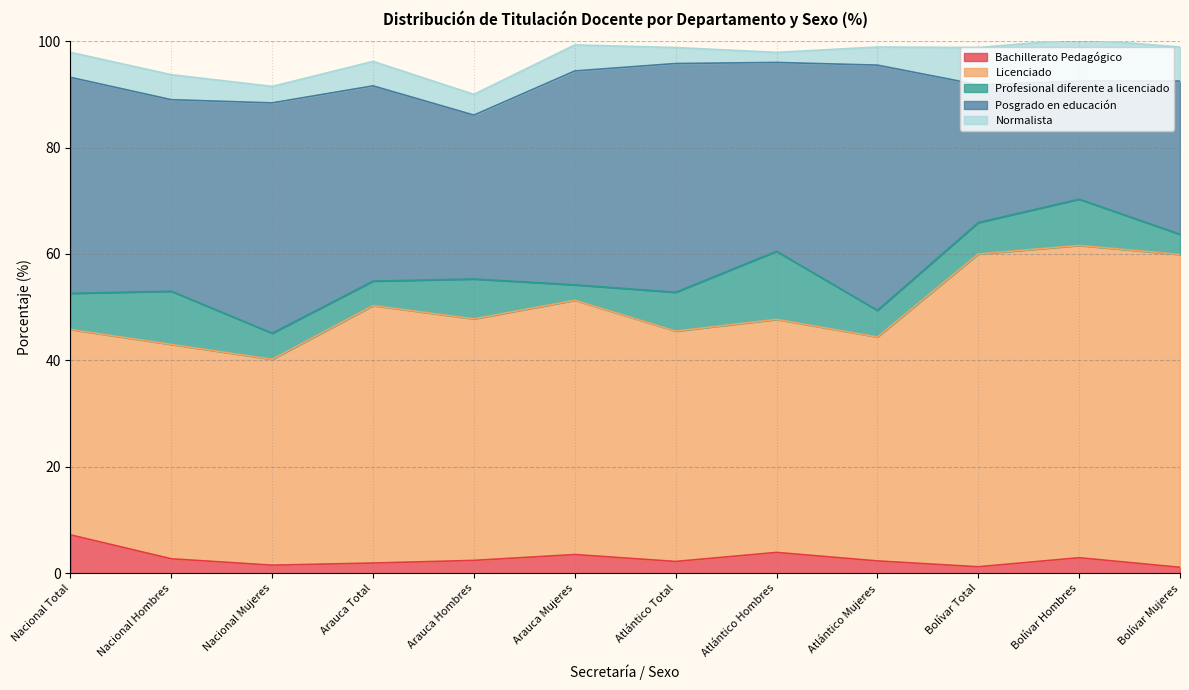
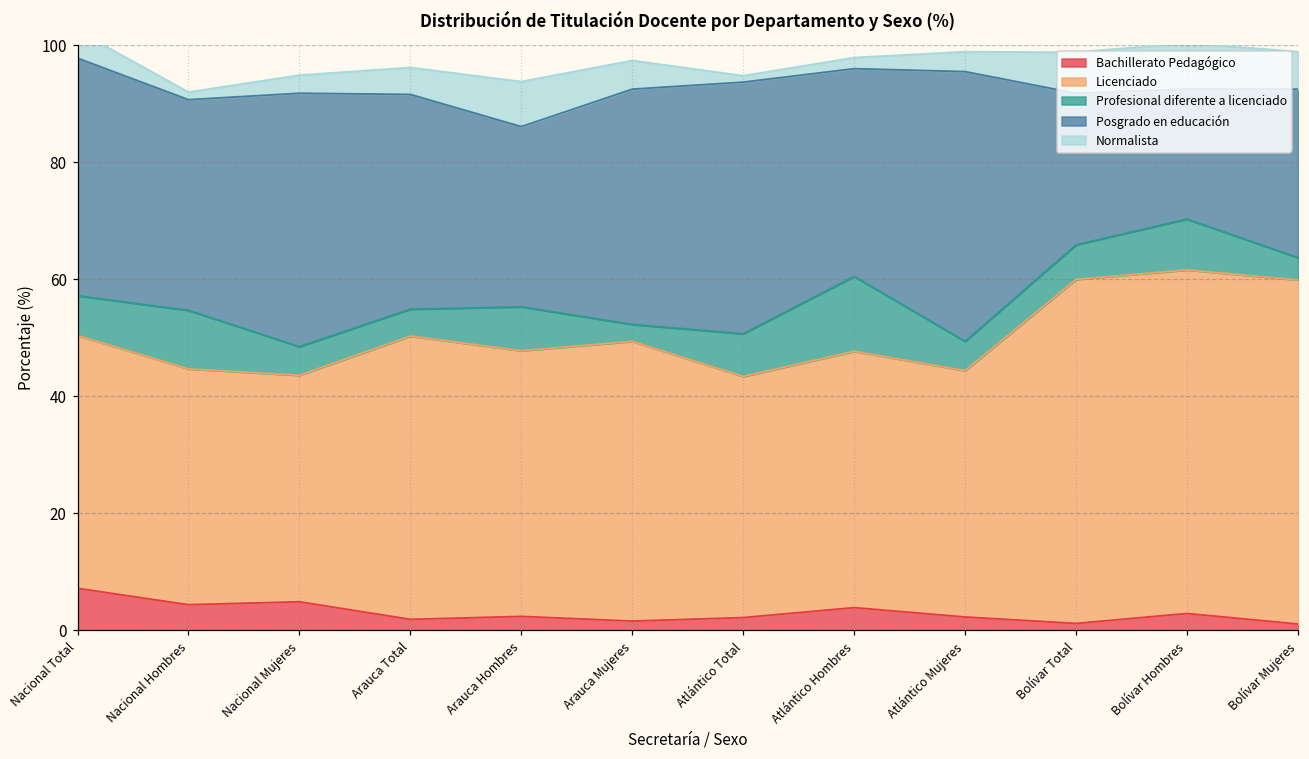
Licenciado, Nacional Total: 39 -> 43
Bachillerato Pedagógico, Nacional Hombres: 3 -> 4
Normalista, Nacional Hombres: 5 -> 1
Bachillerato Pedagógico, Nacional Mujeres: 2 -> 5
Normalista, Arauca Hombres: 4 -> 8
Bachillerato Pedagógico, Arauca Mujeres: 4 -> 2
Licenciado, Atlántico Total: 43 -> 41
Normalista, Atlántico Total: 3 -> 1
